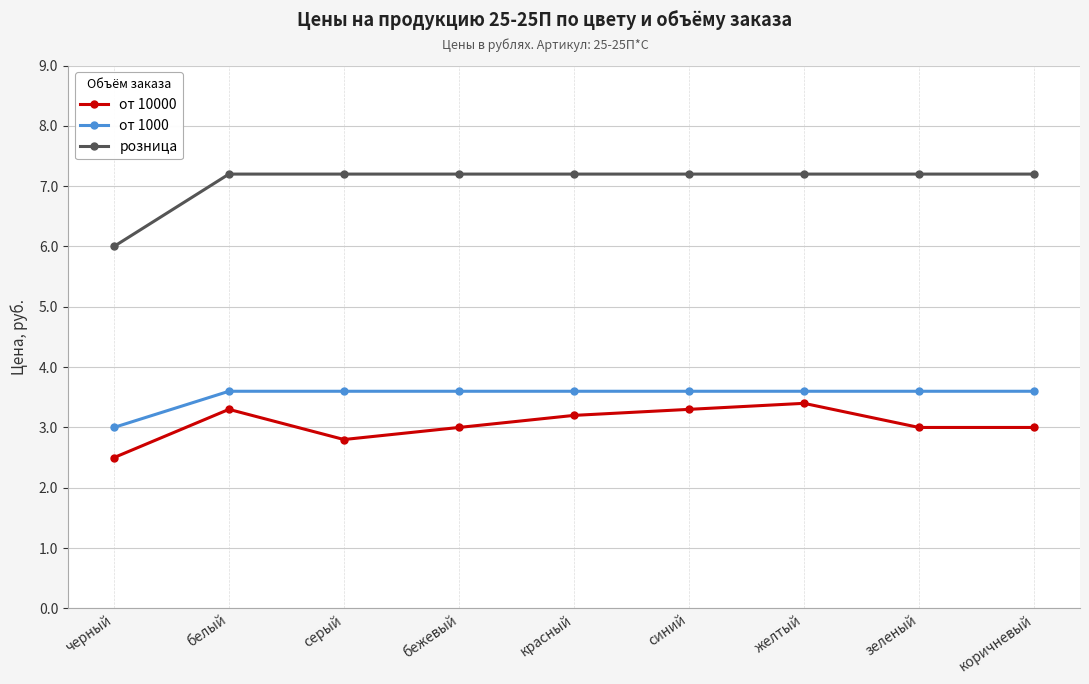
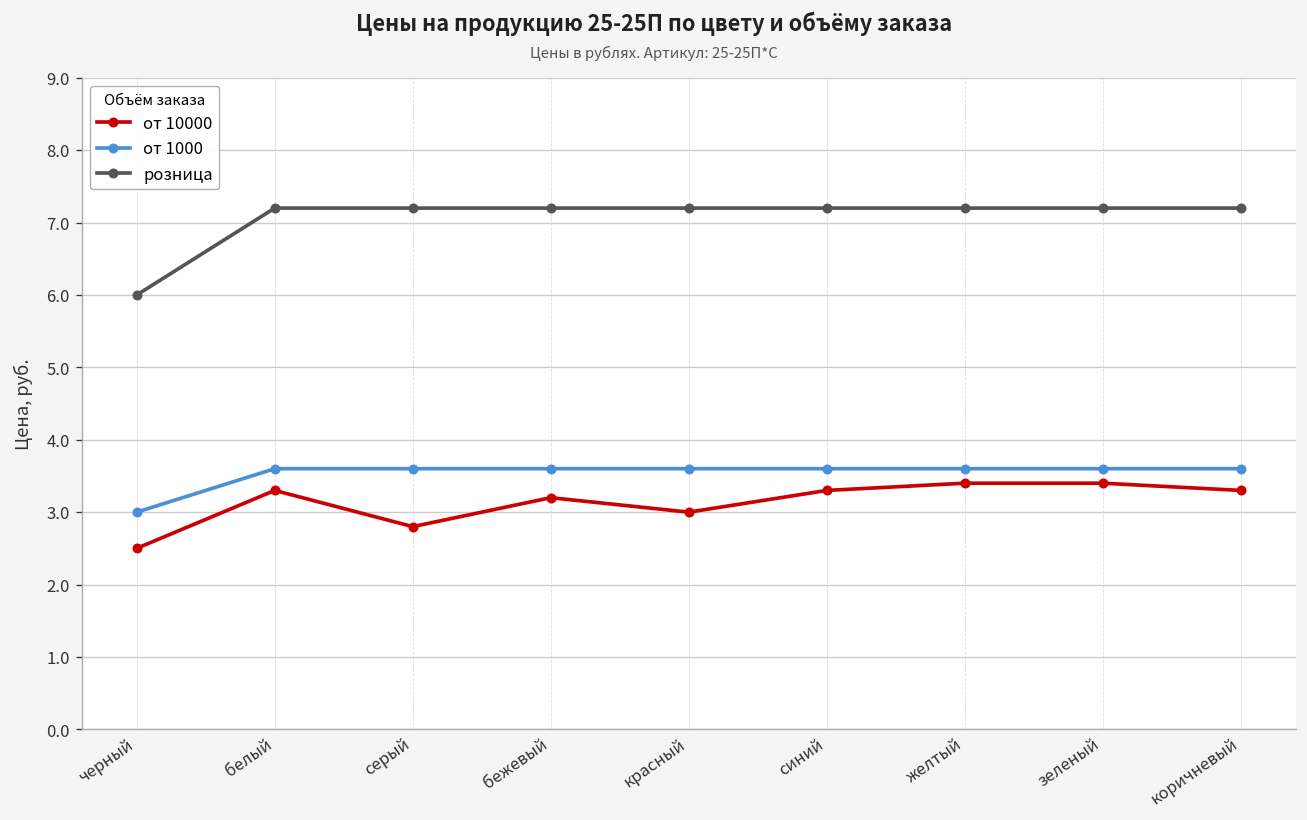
от 10000, бежевый: 3.0 -> 3.2
от 10000, красный: 3.2 -> 3.0
от 10000, зеленый: 3.0 -> 3.4
от 10000, коричневый: 3.0 -> 3.3
